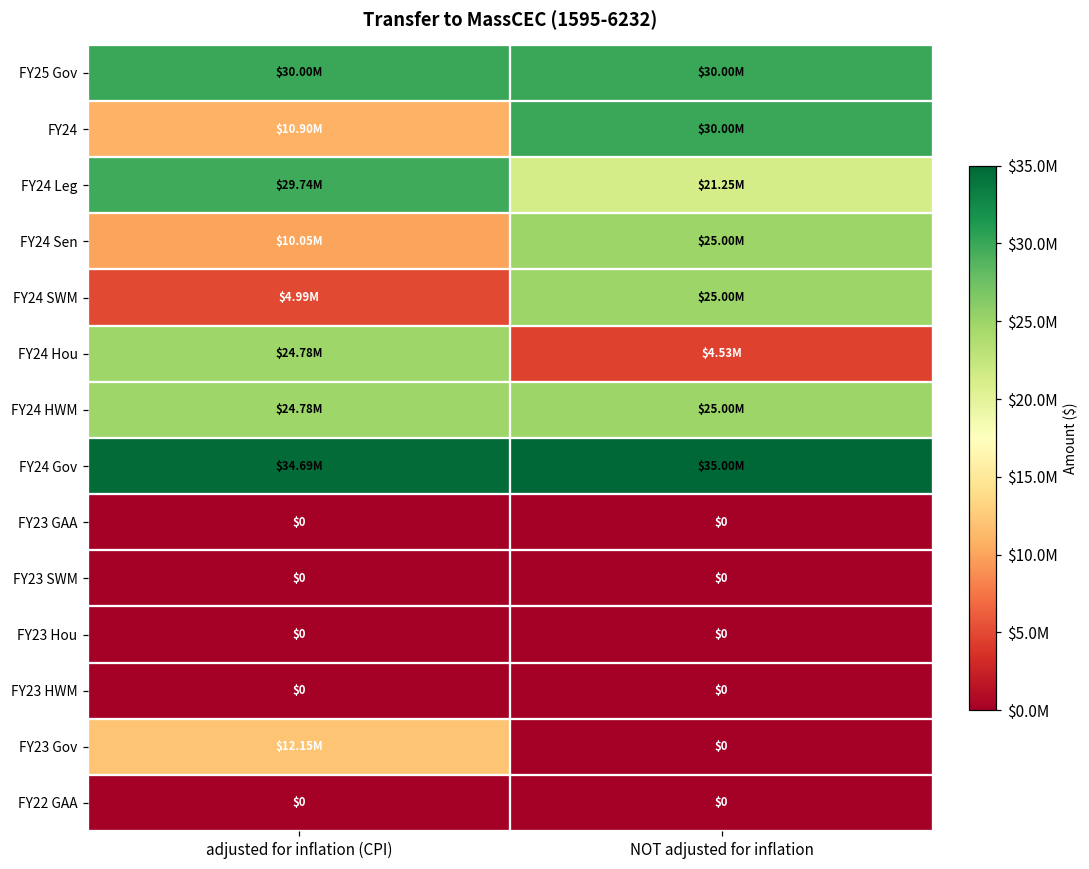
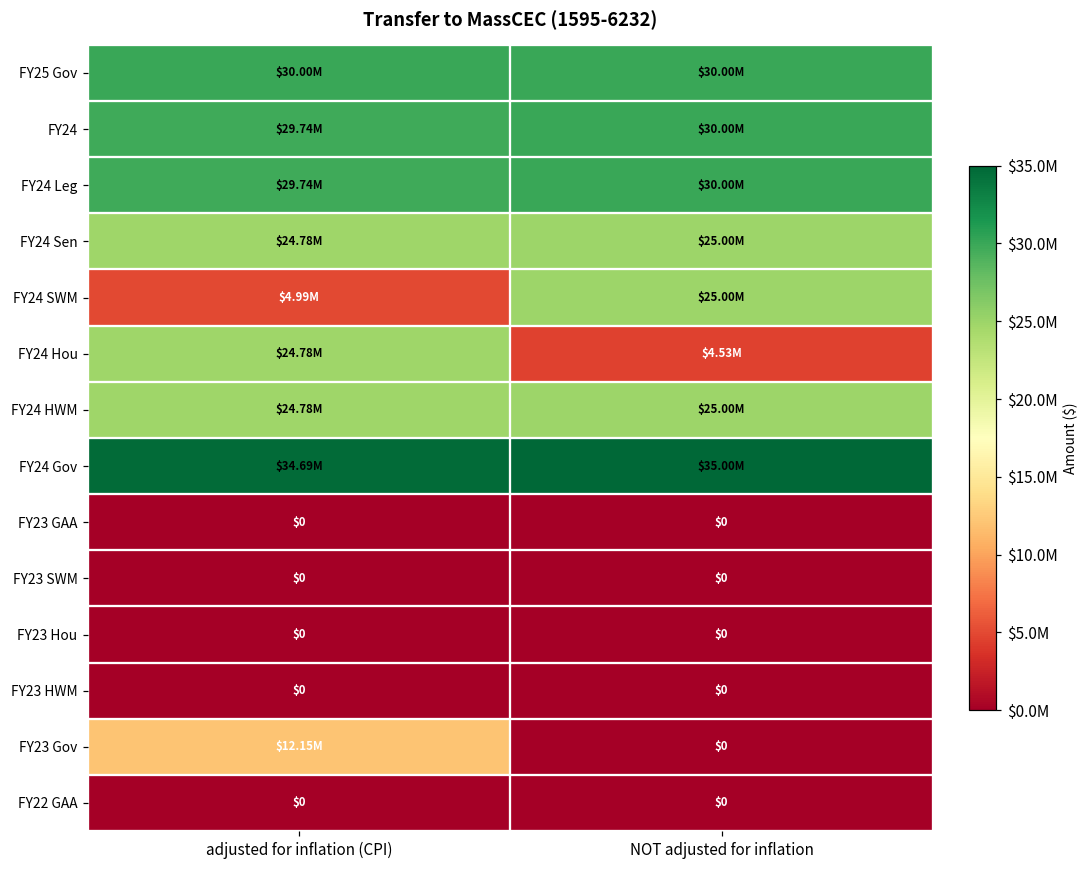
FY24, adjusted for inflation (CPI): $10.90M -> $29.74M
FY24 Leg, NOT adjusted for inflation: $21.25M -> $30.00M
FY24 Sen, adjusted for inflation (CPI): $10.05M -> $24.78M
